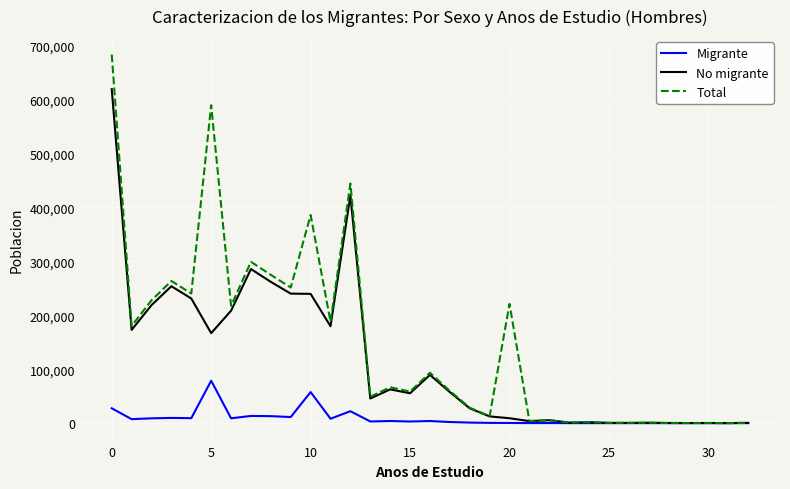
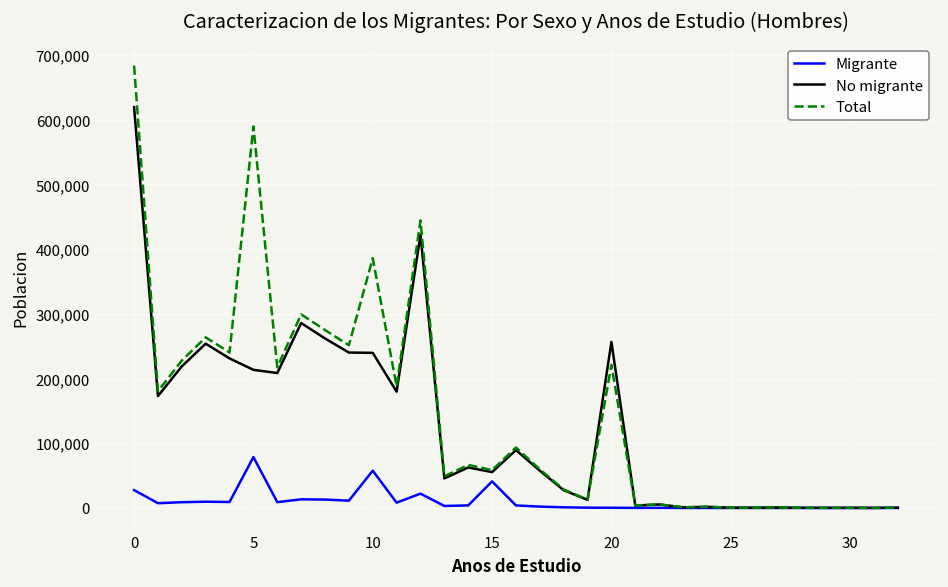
No migrante, 5: 170,000 -> 210,000
Migrante, 15: 0 -> 40,000
No migrante, 20: 10,000 -> 260,000
